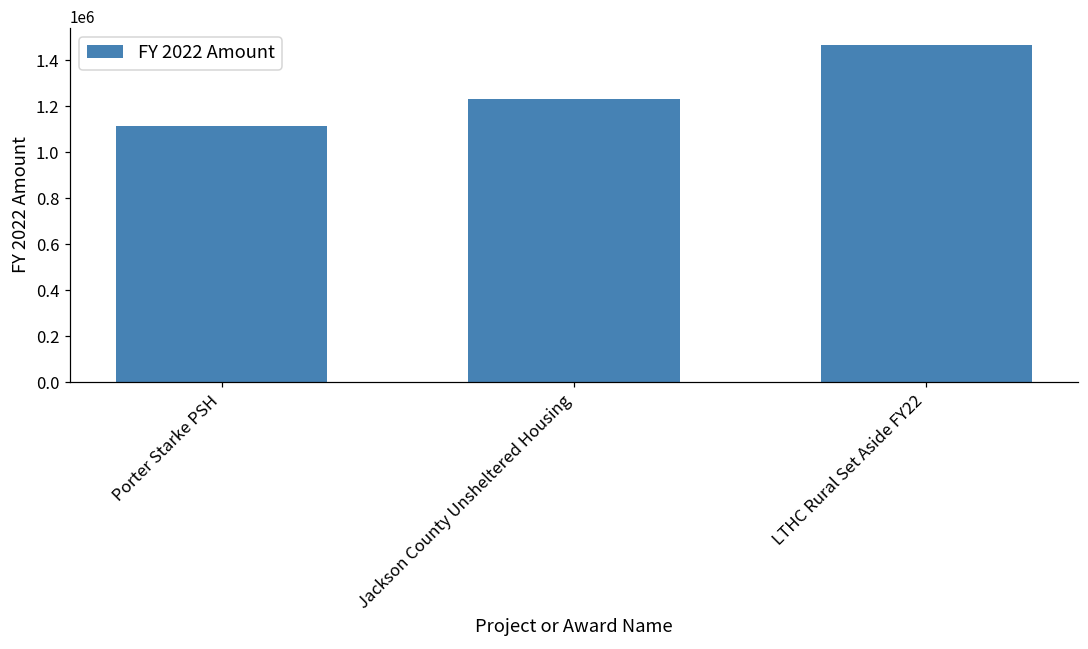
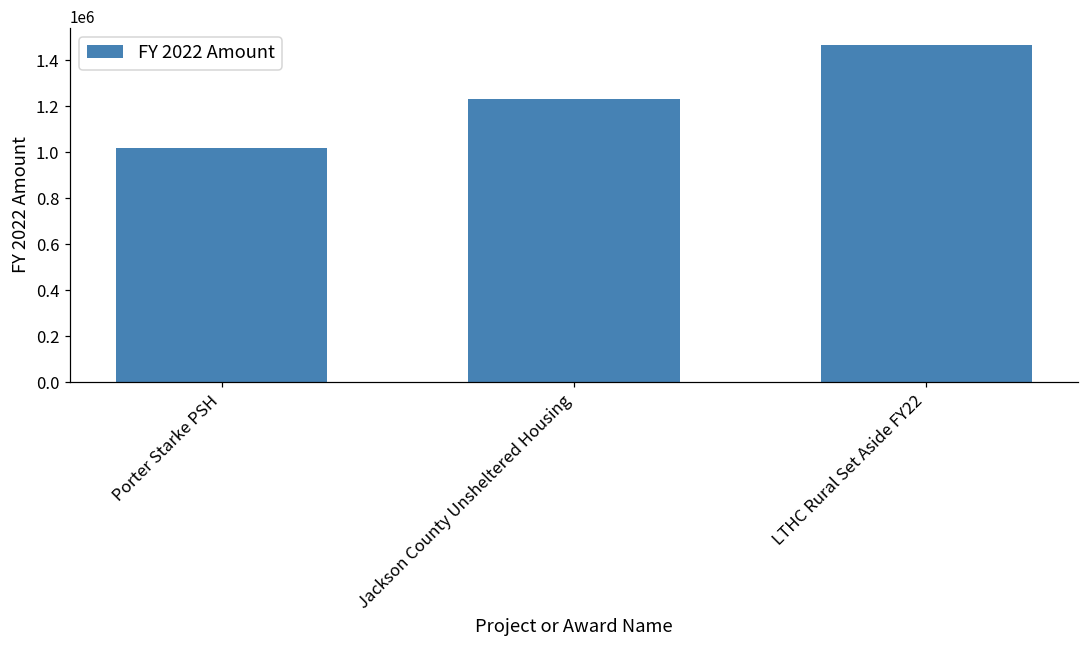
Porter Starke PSH: 1110000 -> 1020000
